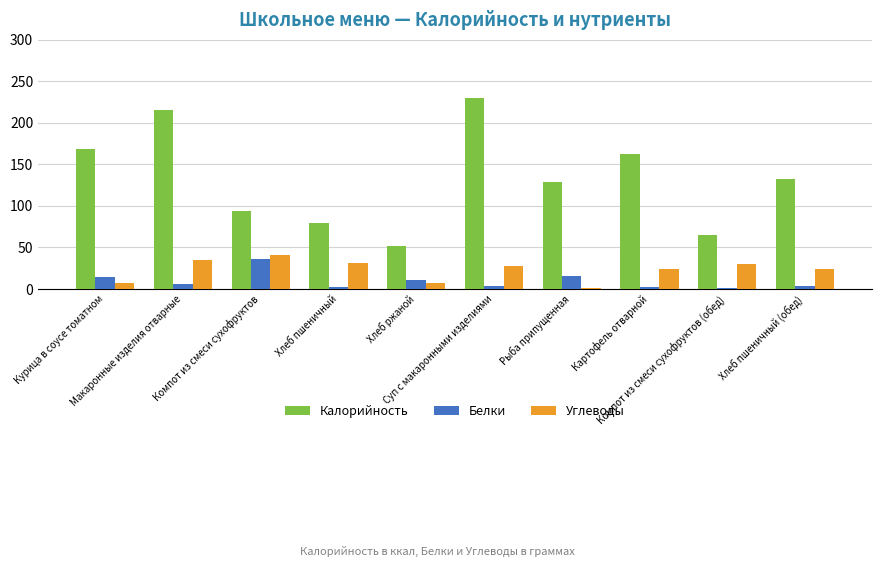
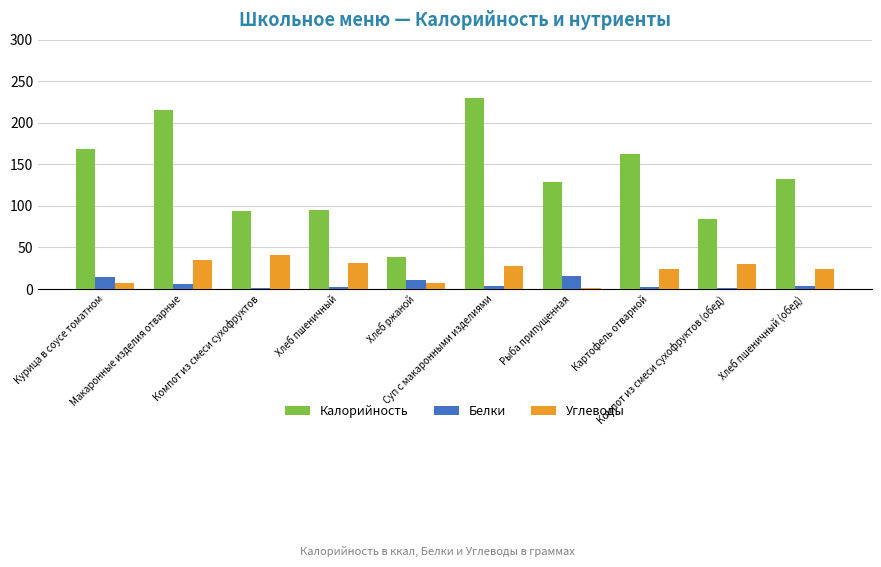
Белки, Компот из смеси сухофруктов: 40 -> 0
Калорийность, Хлеб пшеничный: 80 -> 100
Калорийность, Хлеб ржаной: 50 -> 40
Калорийность, Компот из смеси сухофруктов (обед): 70 -> 80
